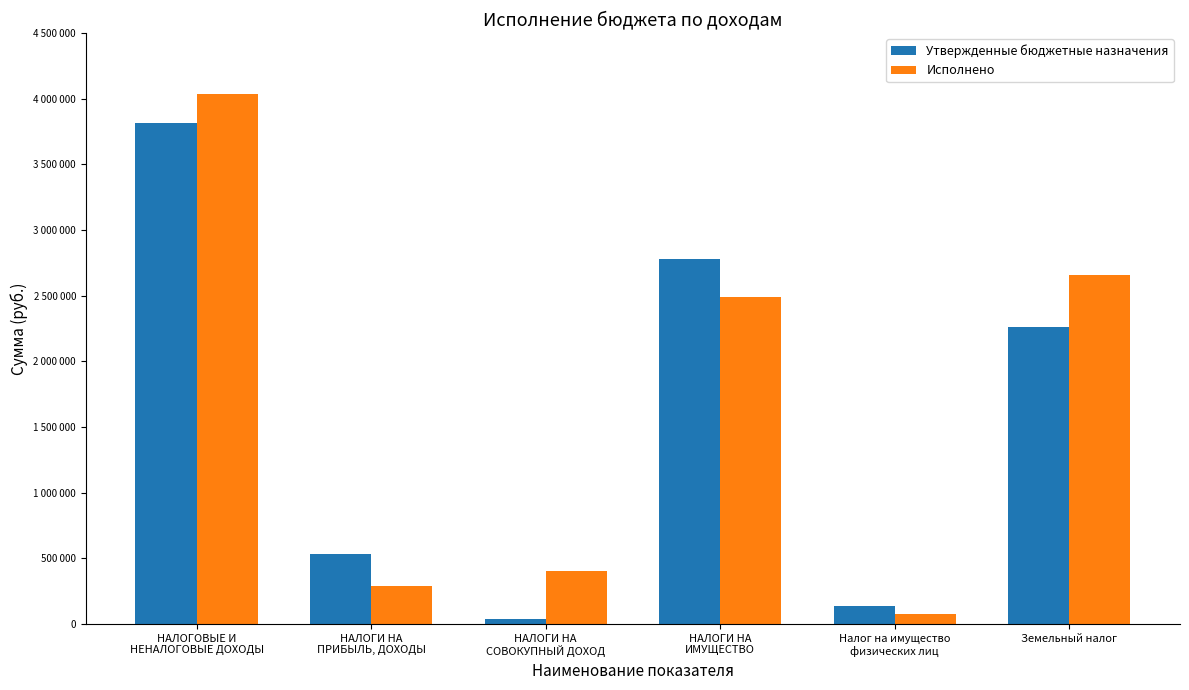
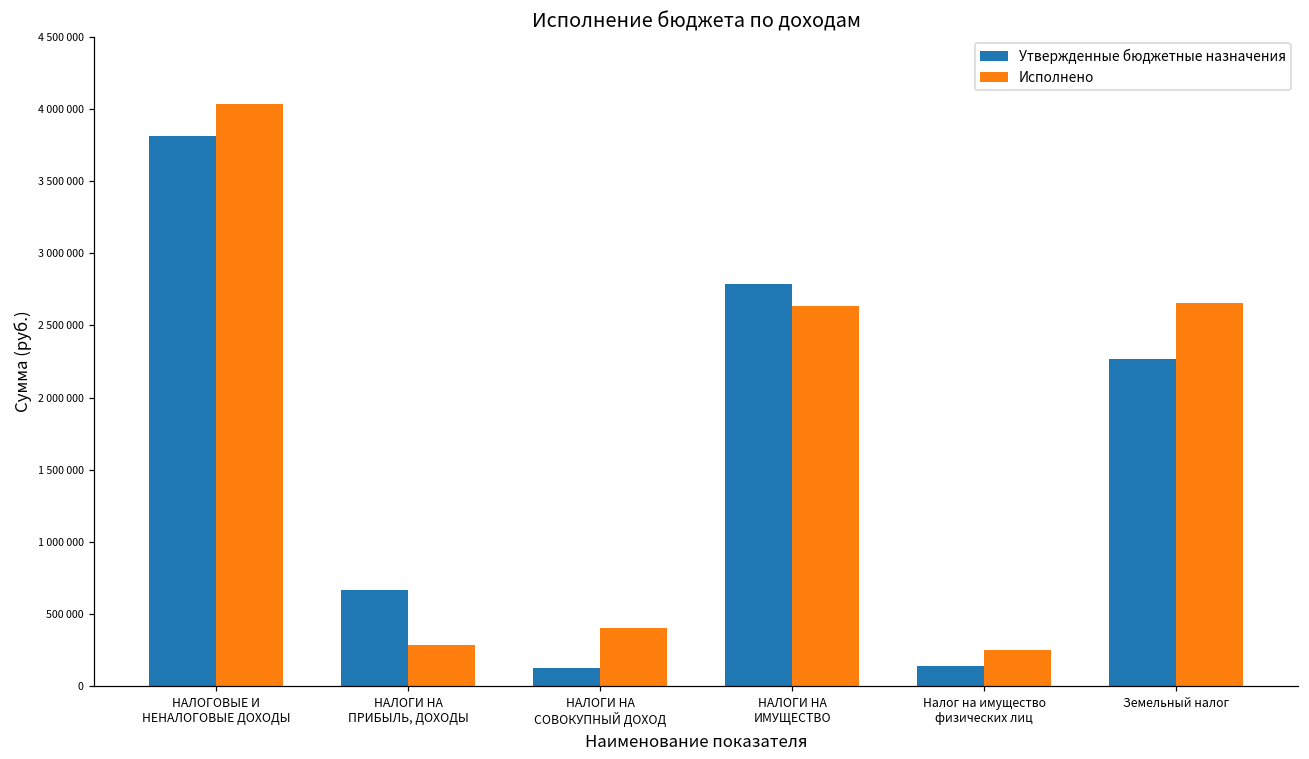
Утвержденные бюджетные назначения, НАЛОГИ НА ПРИБЫЛЬ, ДОХОДЫ: 530000 -> 670000
Утвержденные бюджетные назначения, НАЛОГИ НА СОВОКУПНЫЙ ДОХОД: 40000 -> 130000
Исполнено, НАЛОГИ НА ИМУЩЕСТВО: 2490000 -> 2630000
Исполнено, Налог на имущество физических лиц: 70000 -> 250000
